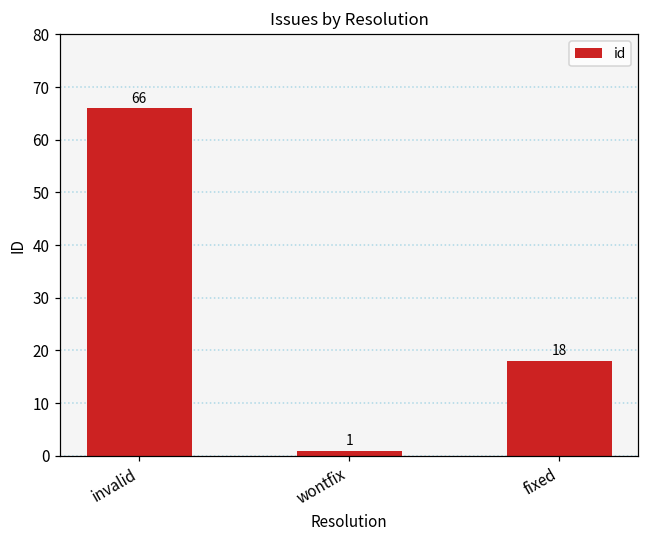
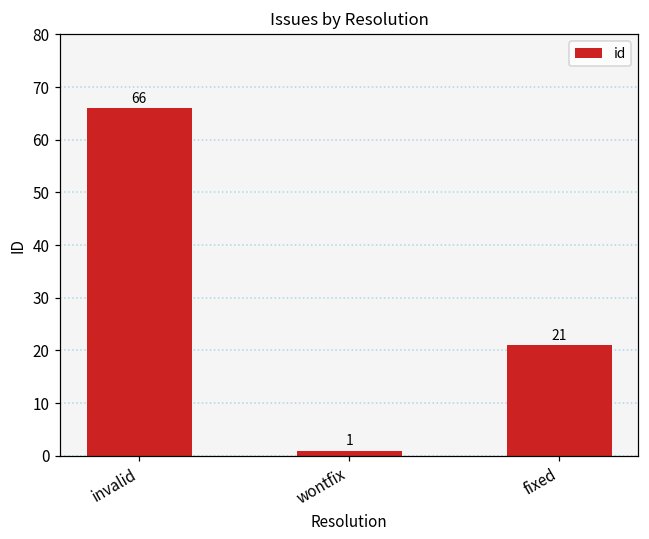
fixed: 18 -> 21
